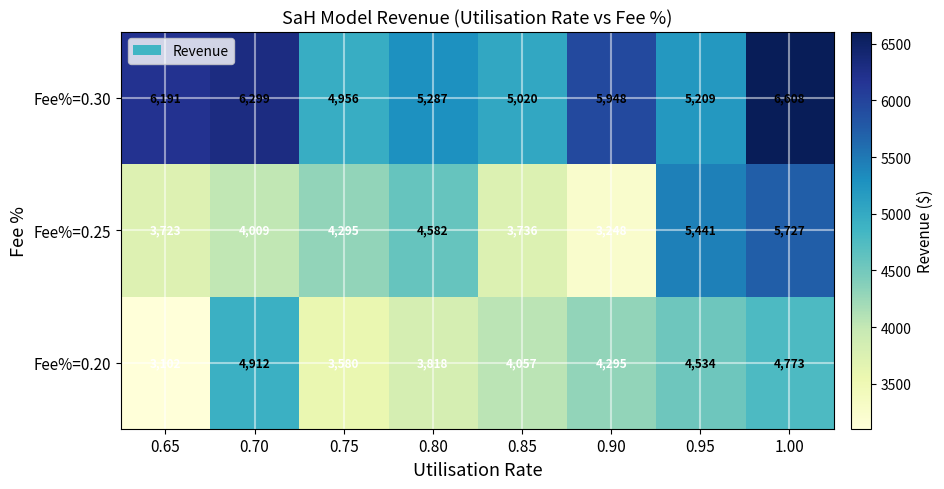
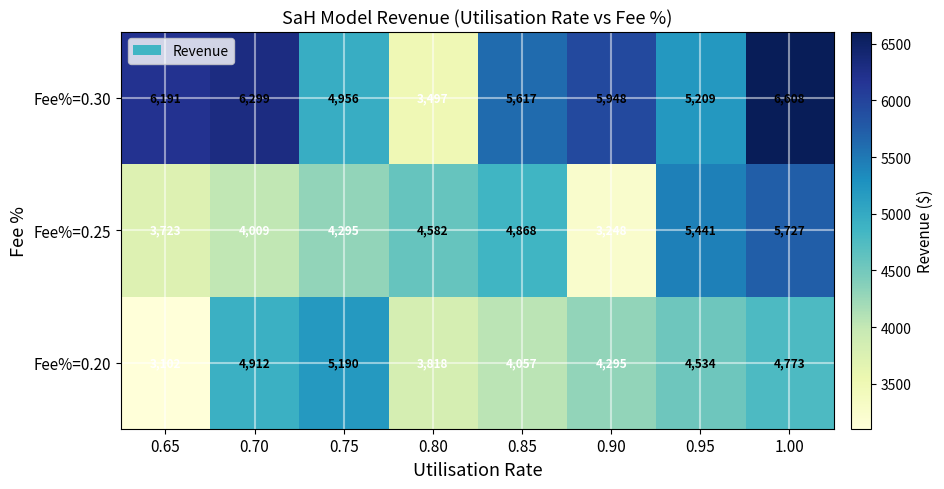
Fee%=0.30, 0.80: 5,287 -> 3,497
Fee%=0.30, 0.85: 5,020 -> 5,617
Fee%=0.25, 0.85: 3,736 -> 4,868
Fee%=0.20, 0.75: 3,580 -> 5,190
